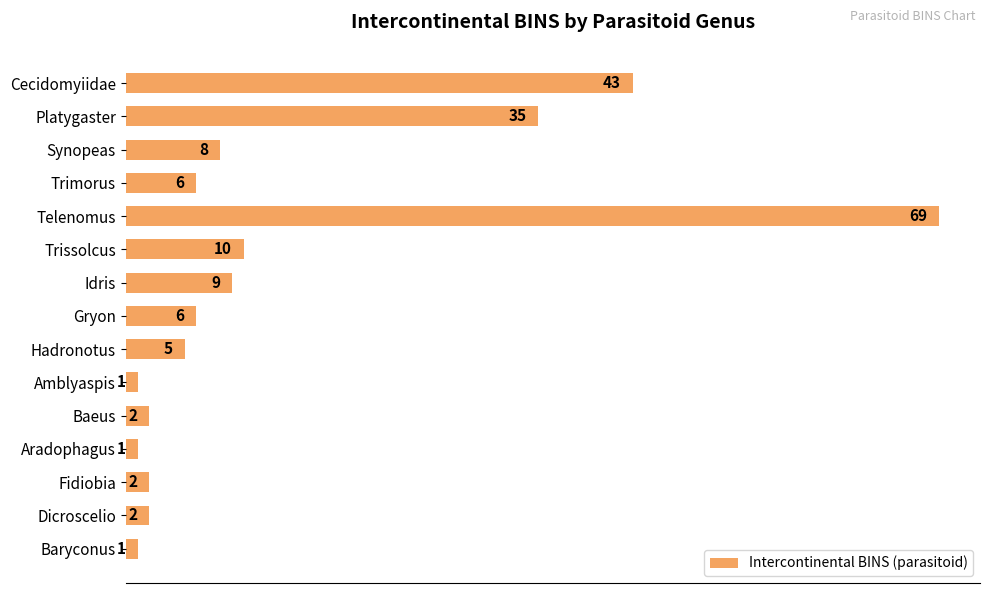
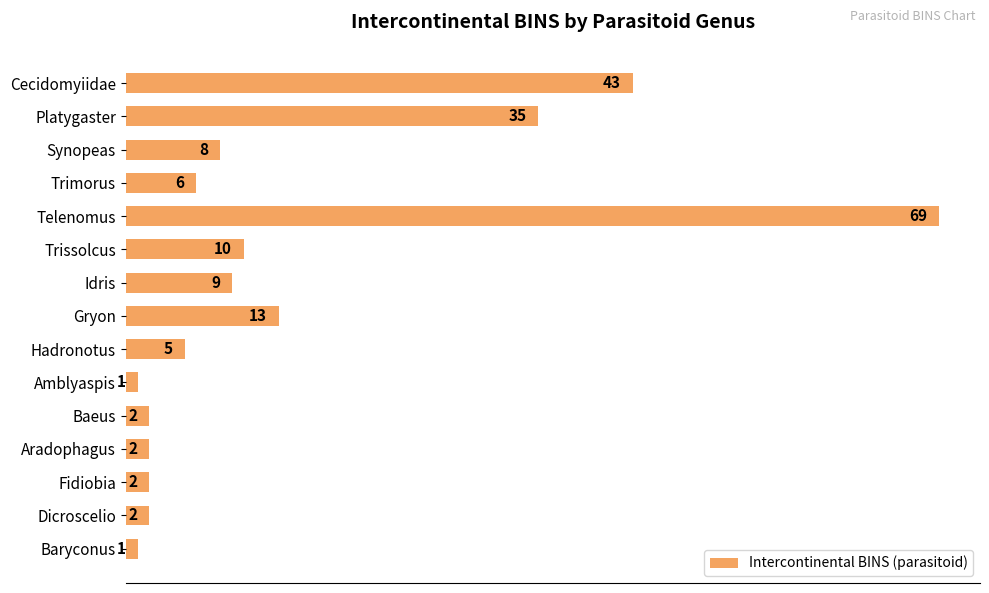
Gryon: 6 -> 13
Aradophagus: 1 -> 2
